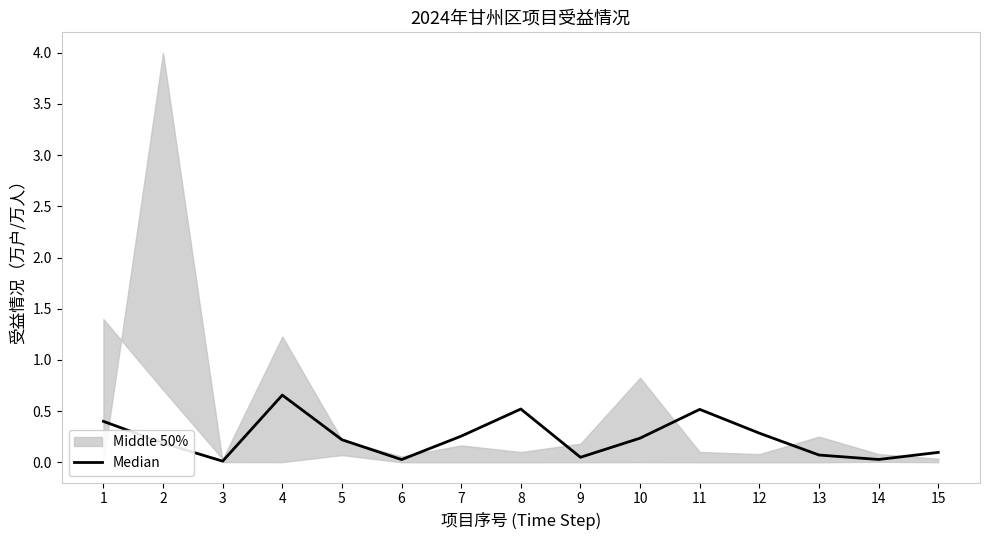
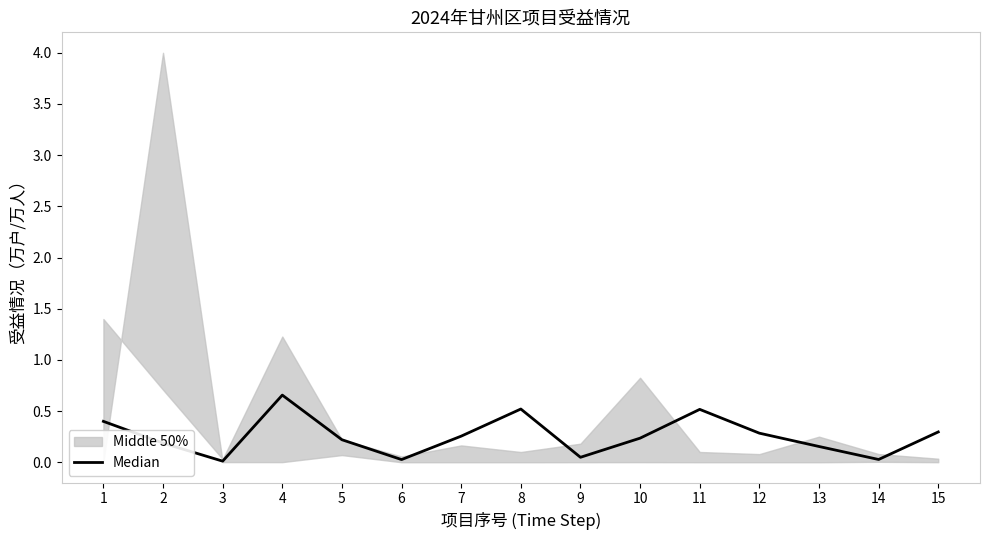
Median, 13: 0.07 -> 0.15
Median, 15: 0.10 -> 0.30
